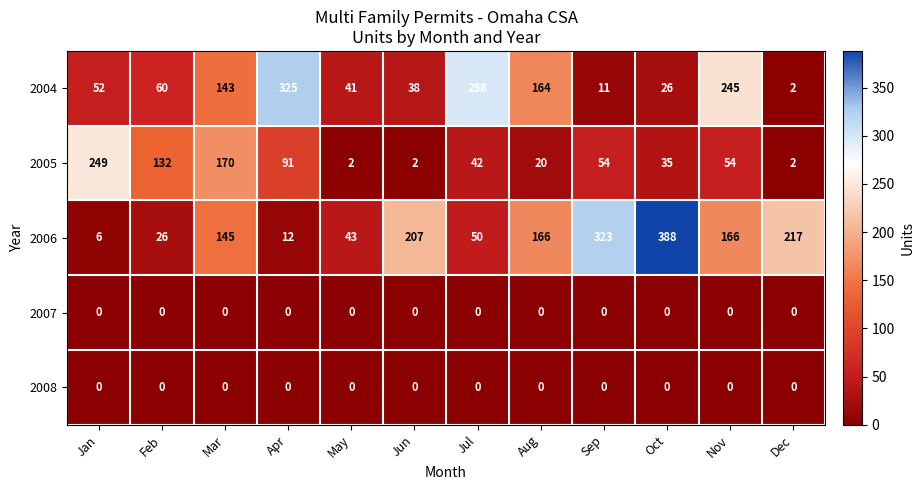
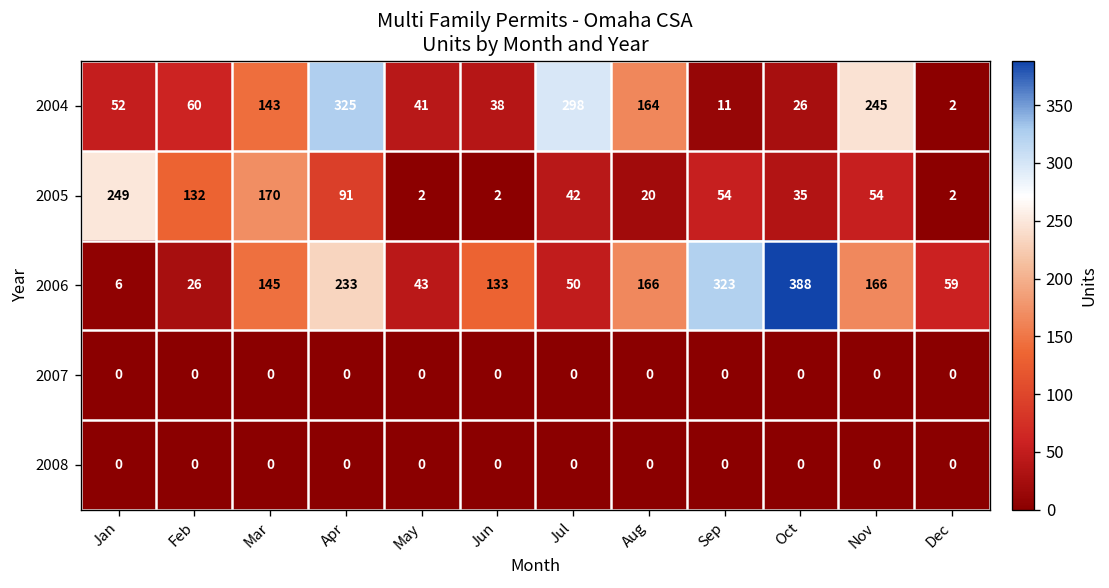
2006, Apr: 12 -> 233
2006, Jun: 207 -> 133
2006, Dec: 217 -> 59
